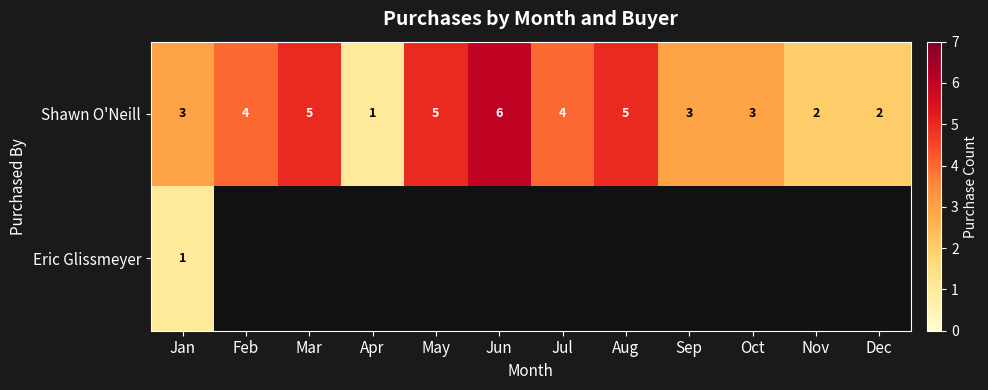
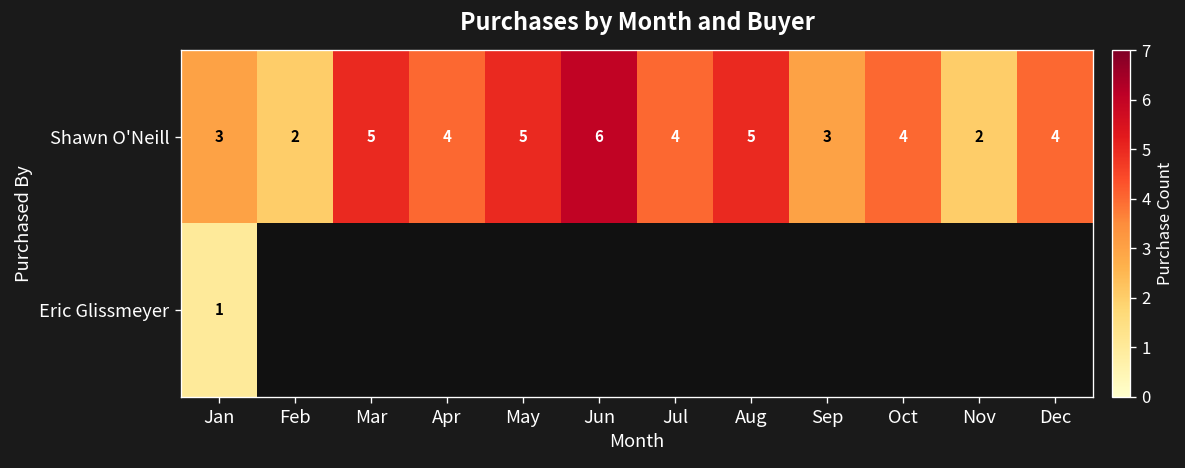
Shawn O'Neill, Feb: 4 -> 2
Shawn O'Neill, Apr: 1 -> 4
Shawn O'Neill, Oct: 3 -> 4
Shawn O'Neill, Dec: 2 -> 4
